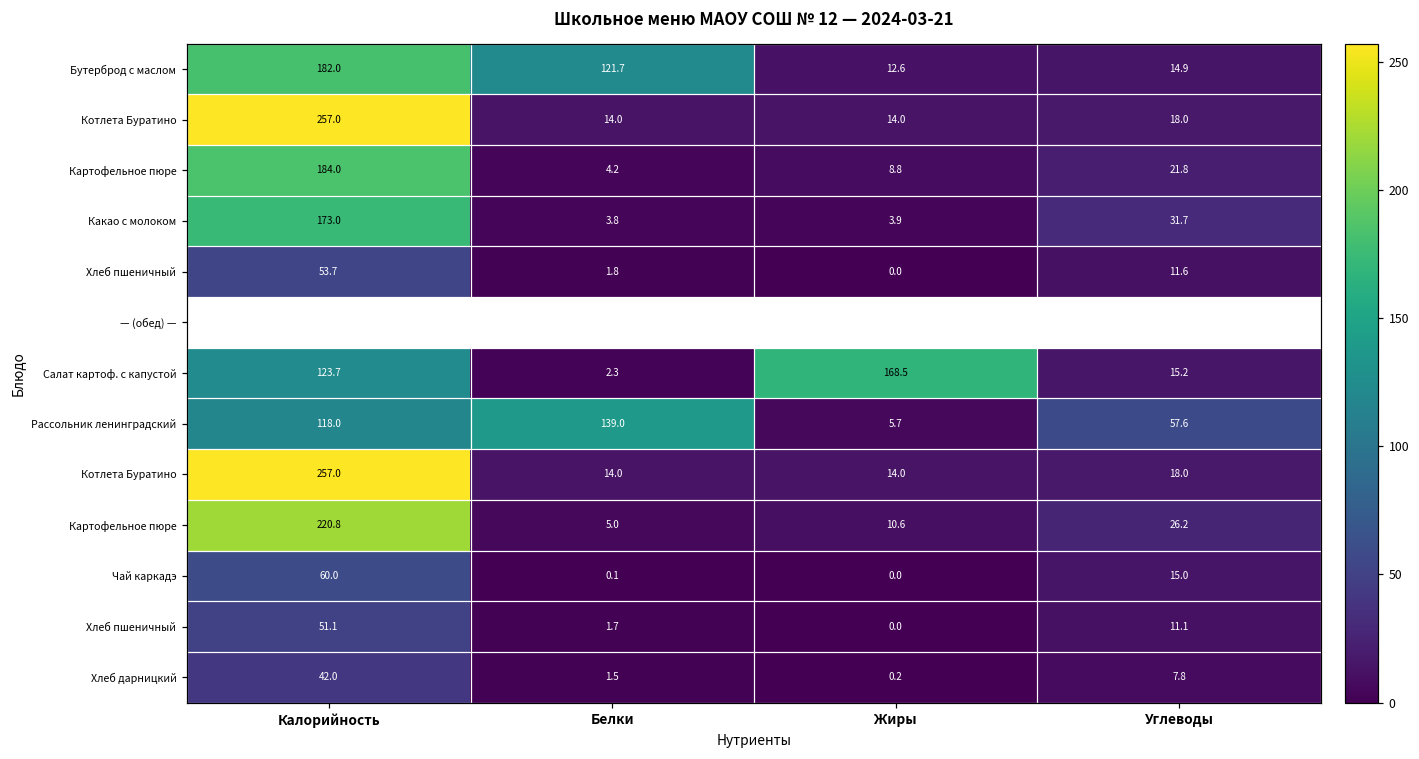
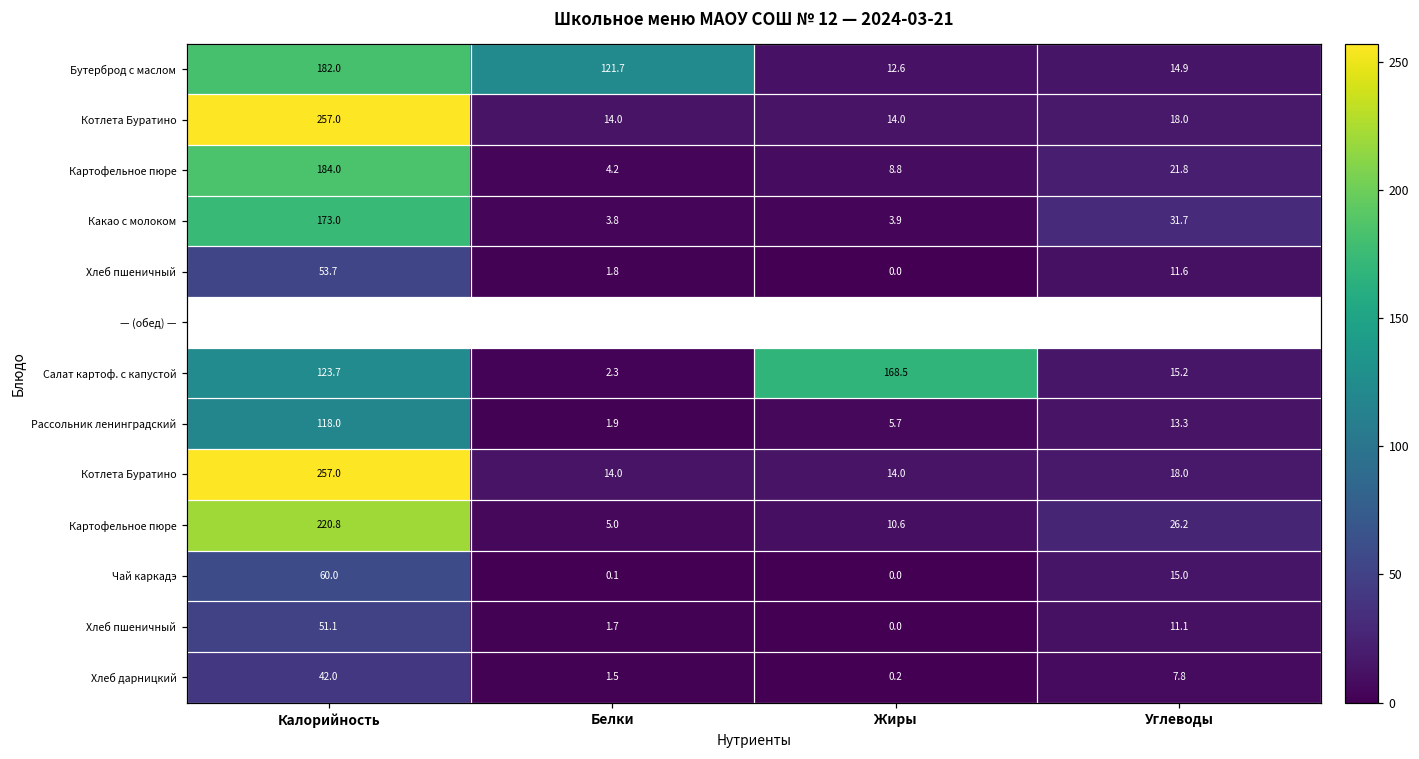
Рассольник ленинградский, Белки: 139.0 -> 1.9
Рассольник ленинградский, Углеводы: 57.6 -> 13.3
